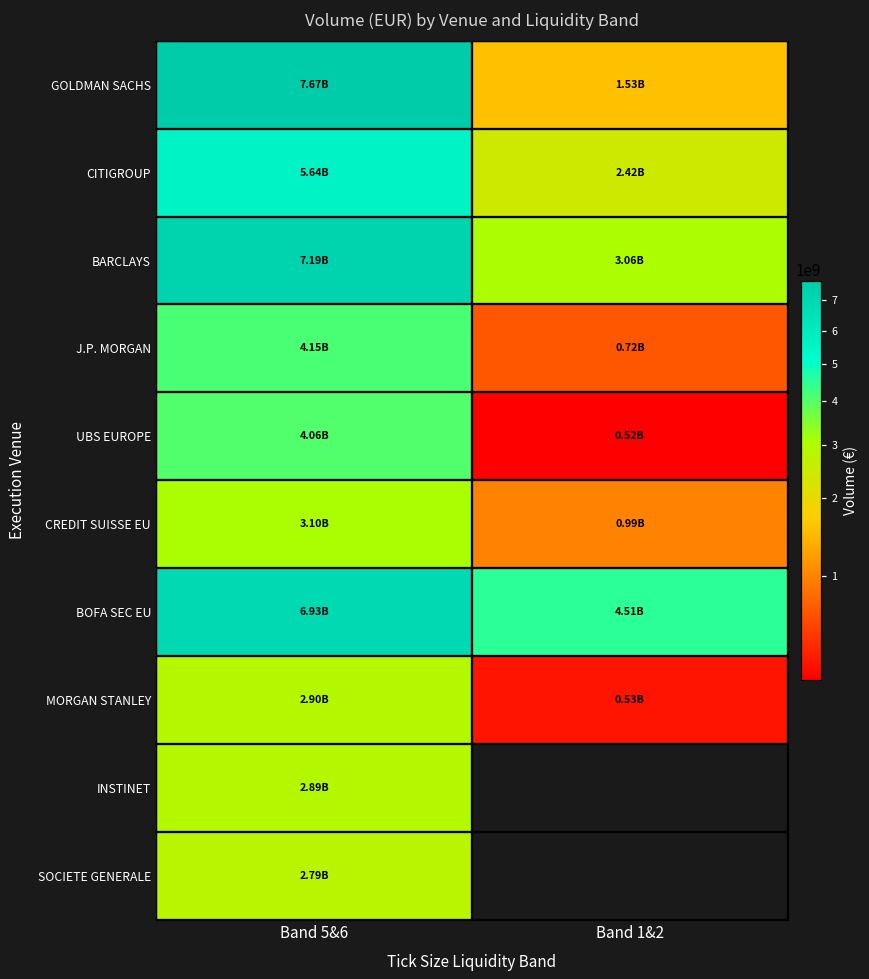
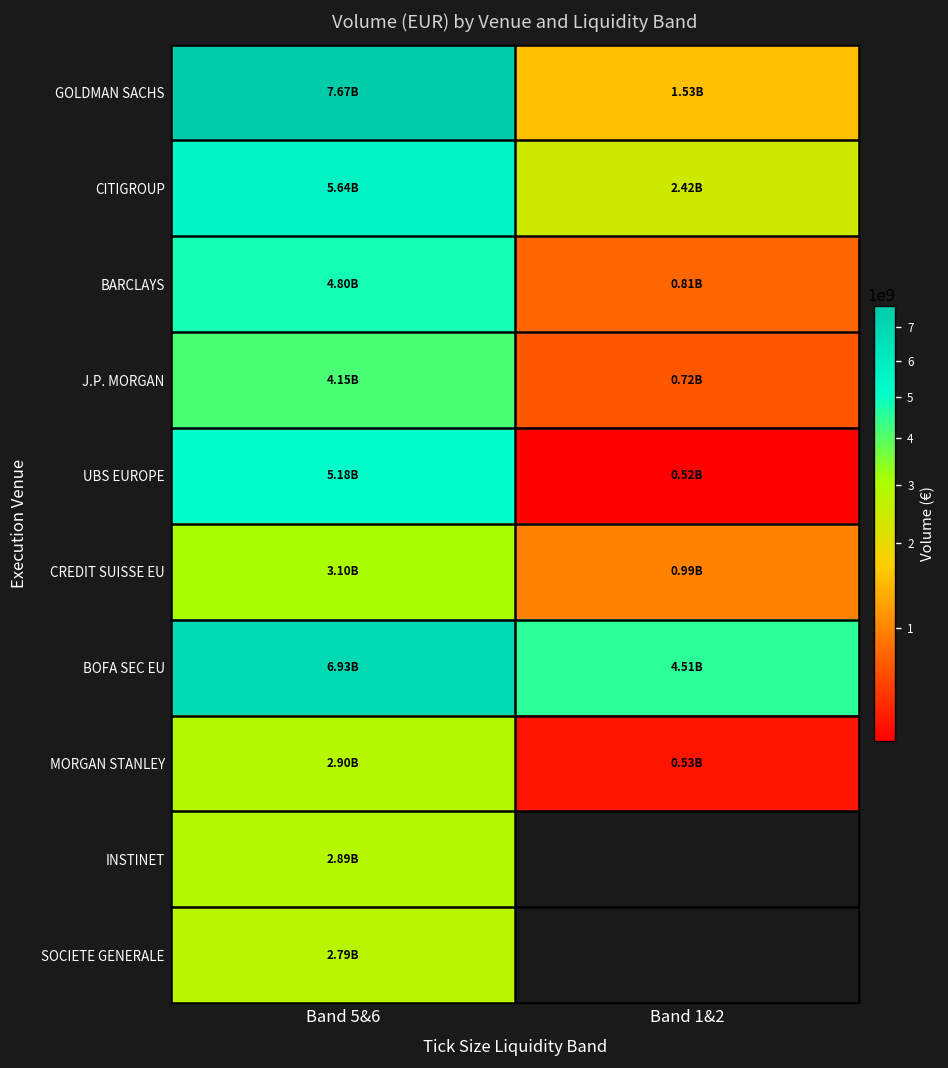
BARCLAYS, Band 5&6: 7.19B -> 4.80B
BARCLAYS, Band 1&2: 3.06B -> 0.81B
UBS EUROPE, Band 5&6: 4.06B -> 5.18B
